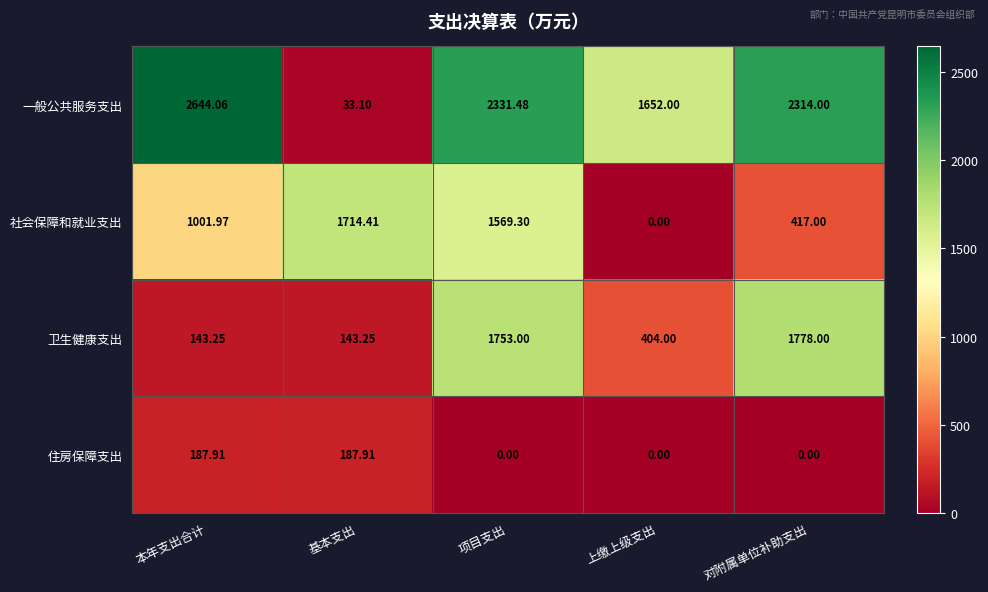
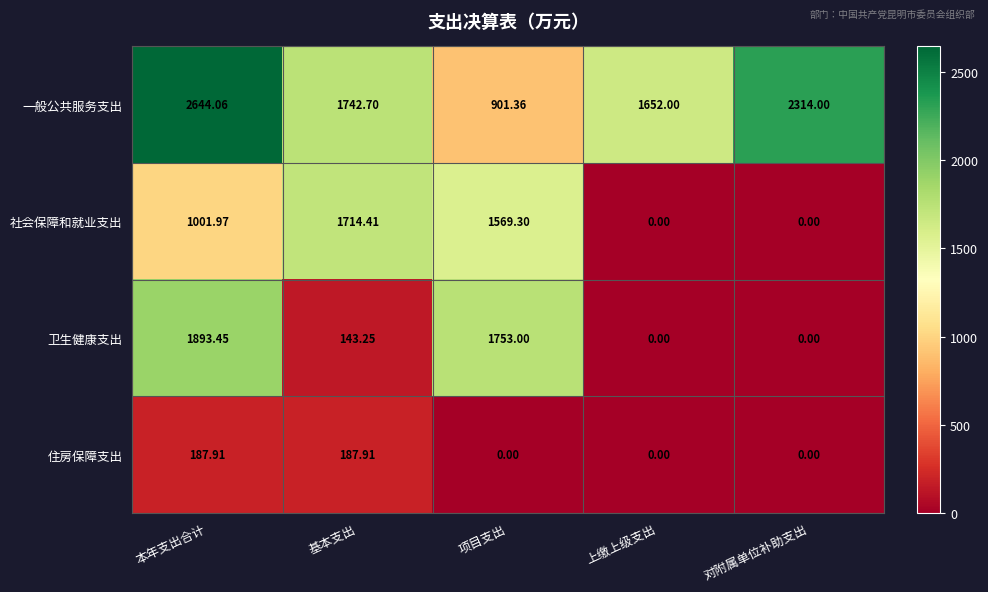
一般公共服务支出, 基本支出: 33.10 -> 1742.70
一般公共服务支出, 项目支出: 2331.48 -> 901.36
社会保障和就业支出, 对附属单位补助支出: 417.00 -> 0.00
卫生健康支出, 本年支出合计: 143.25 -> 1893.45
卫生健康支出, 上缴上级支出: 404.00 -> 0.00
卫生健康支出, 对附属单位补助支出: 1778.00 -> 0.00
